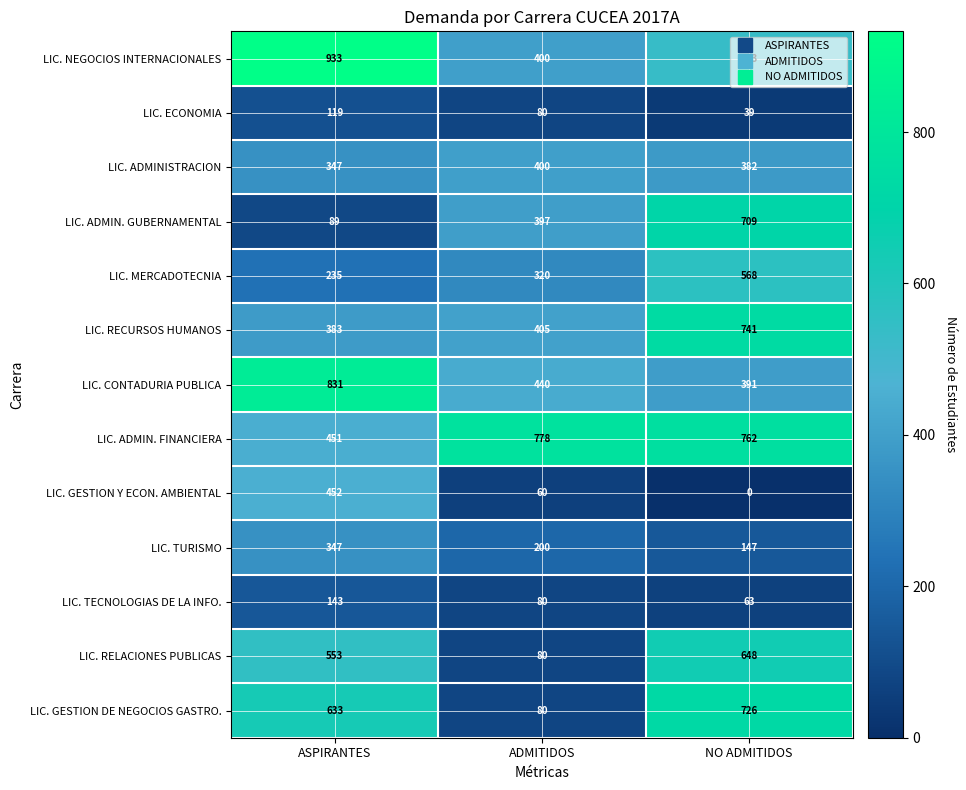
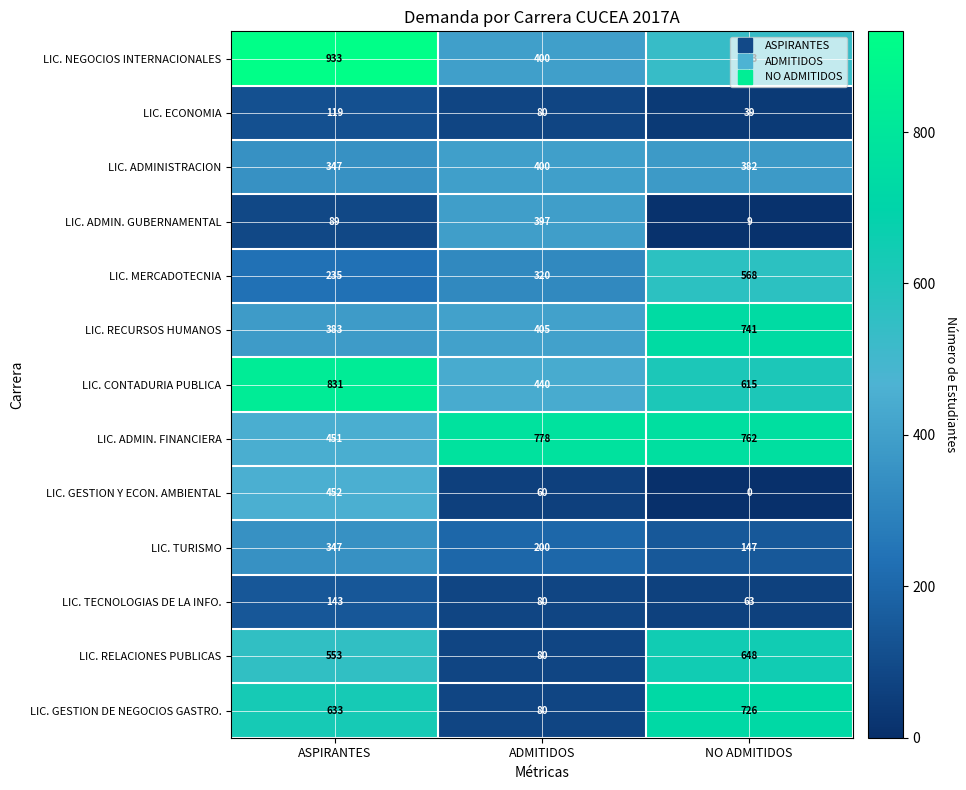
LIC. ADMIN. GUBERNAMENTAL, NO ADMITIDOS: 709 -> 9
LIC. CONTADURIA PUBLICA, NO ADMITIDOS: 391 -> 615
